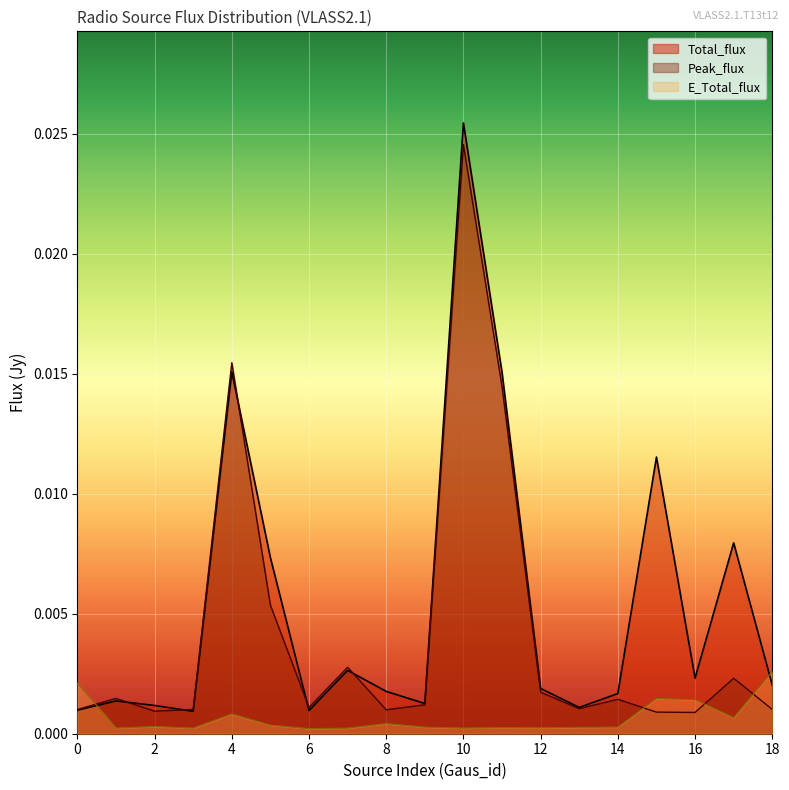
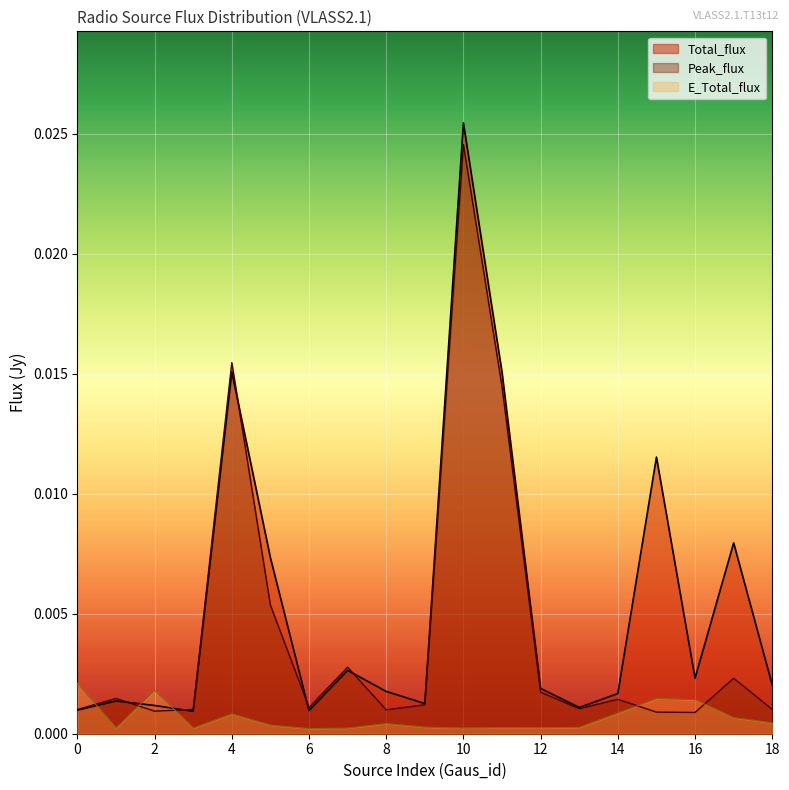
E_Total_flux, 2: 0.0003 -> 0.0018
E_Total_flux, 14: 0.0003 -> 0.0009
E_Total_flux, 18: 0.0026 -> 0.0005
